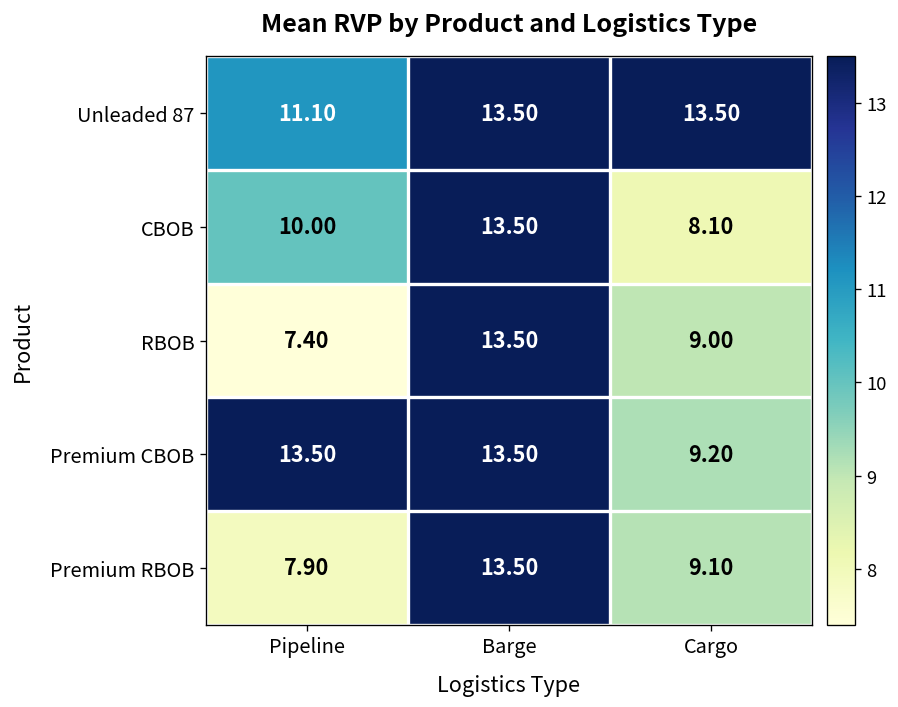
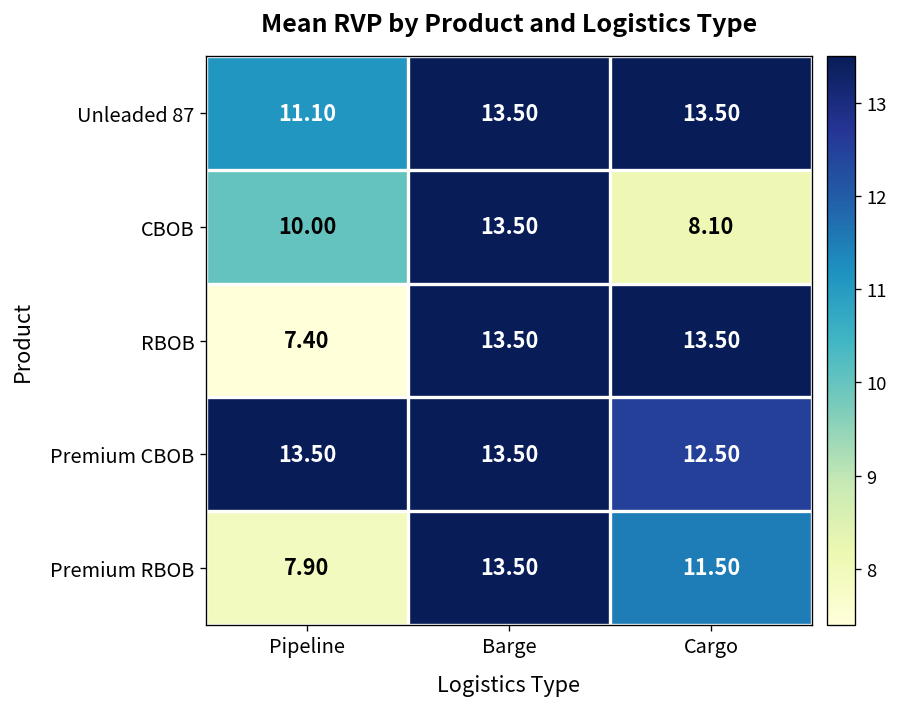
RBOB, Cargo: 9.00 -> 13.50
Premium CBOB, Cargo: 9.20 -> 12.50
Premium RBOB, Cargo: 9.10 -> 11.50
